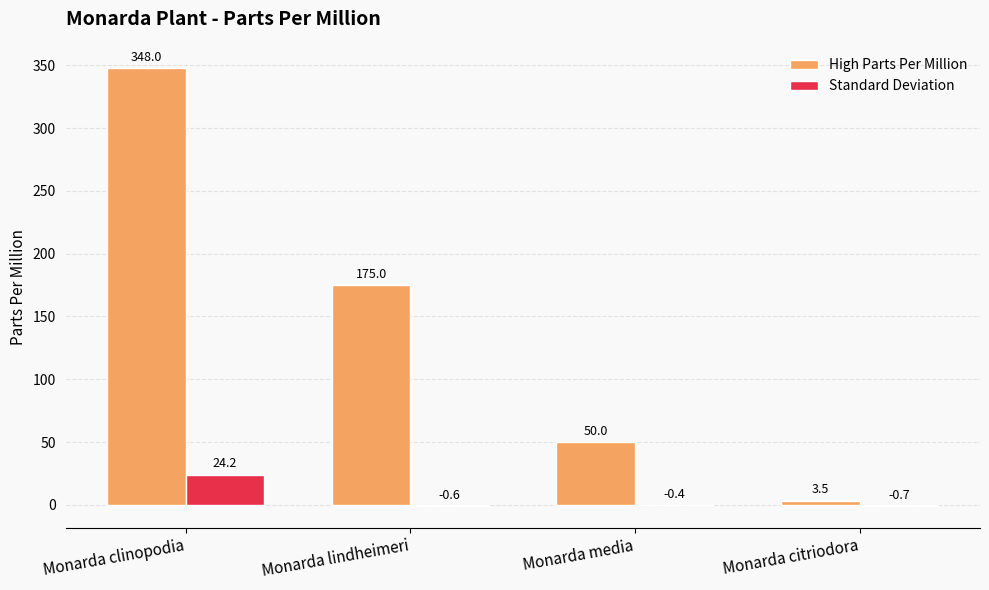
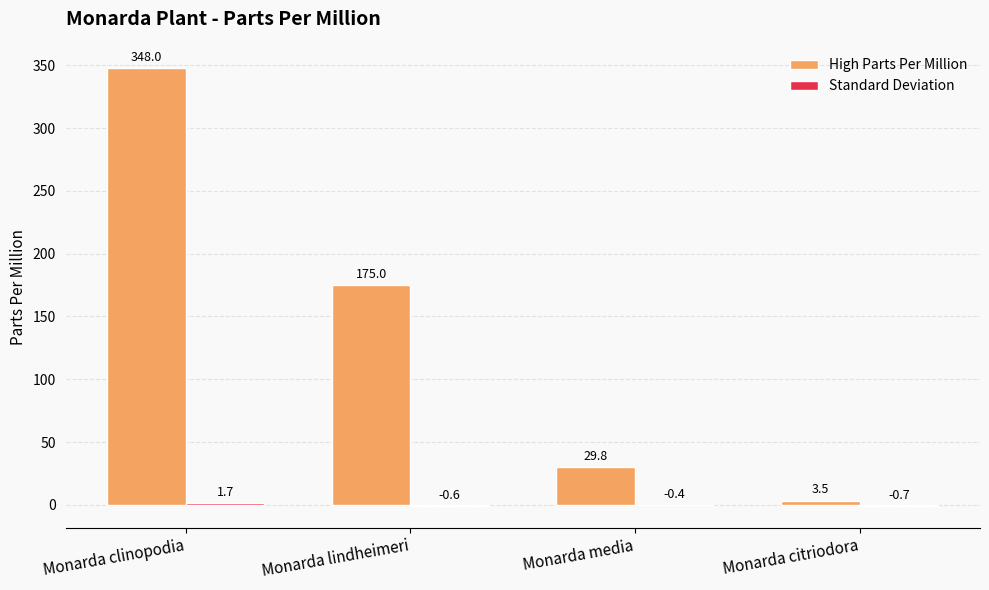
Standard Deviation, Monarda clinopodia: 24.2 -> 1.7
High Parts Per Million, Monarda media: 50.0 -> 29.8
